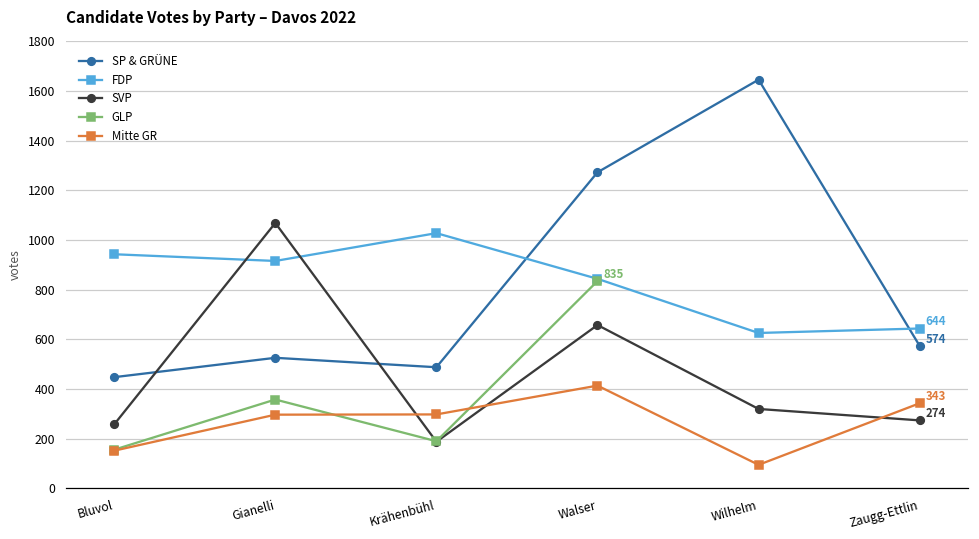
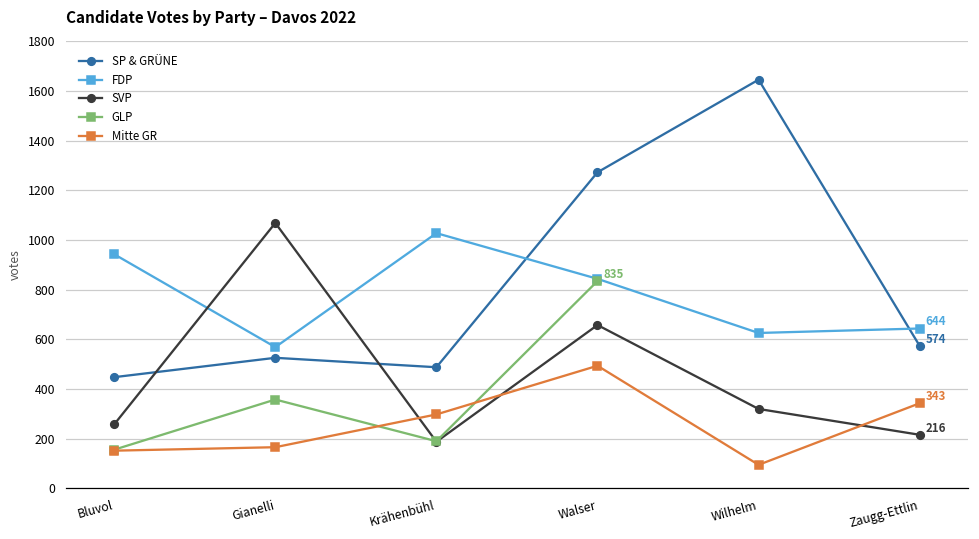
FDP, Gianelli: 920 -> 570
Mitte GR, Gianelli: 300 -> 170
Mitte GR, Walser: 410 -> 490
SVP, Zaugg-Ettlin: 274 -> 216
